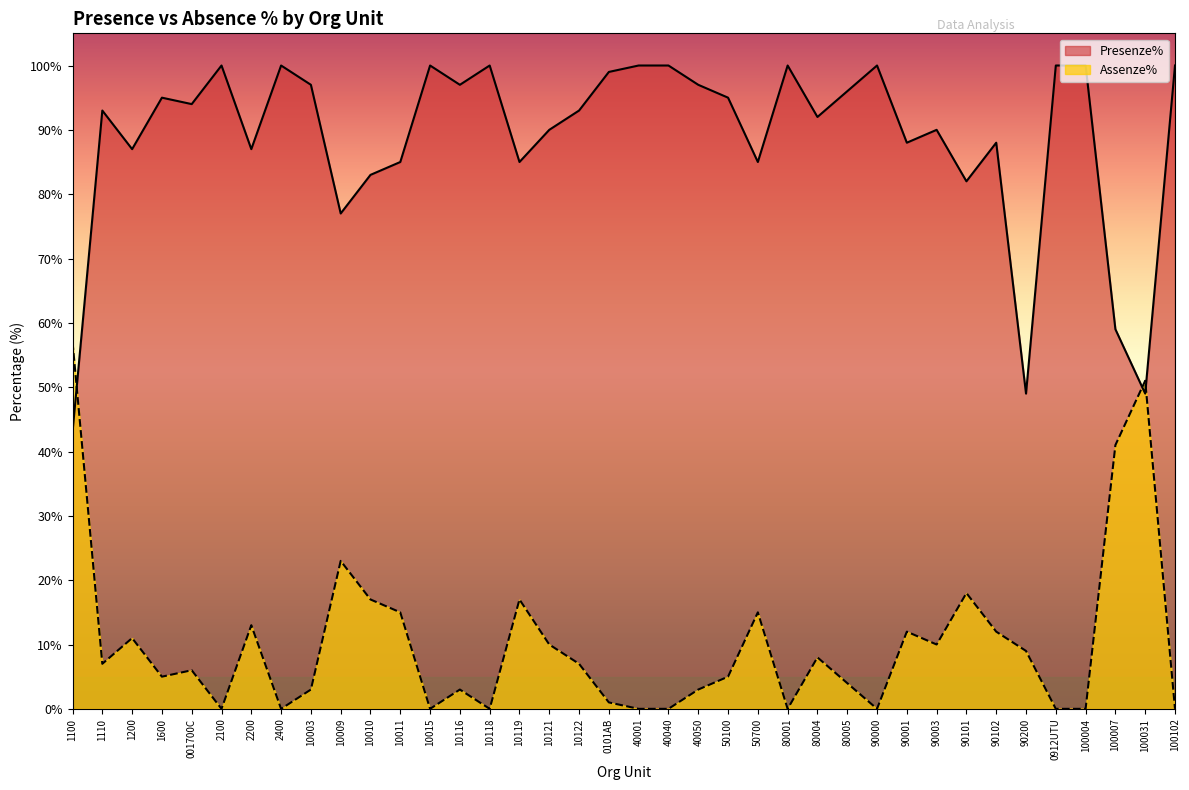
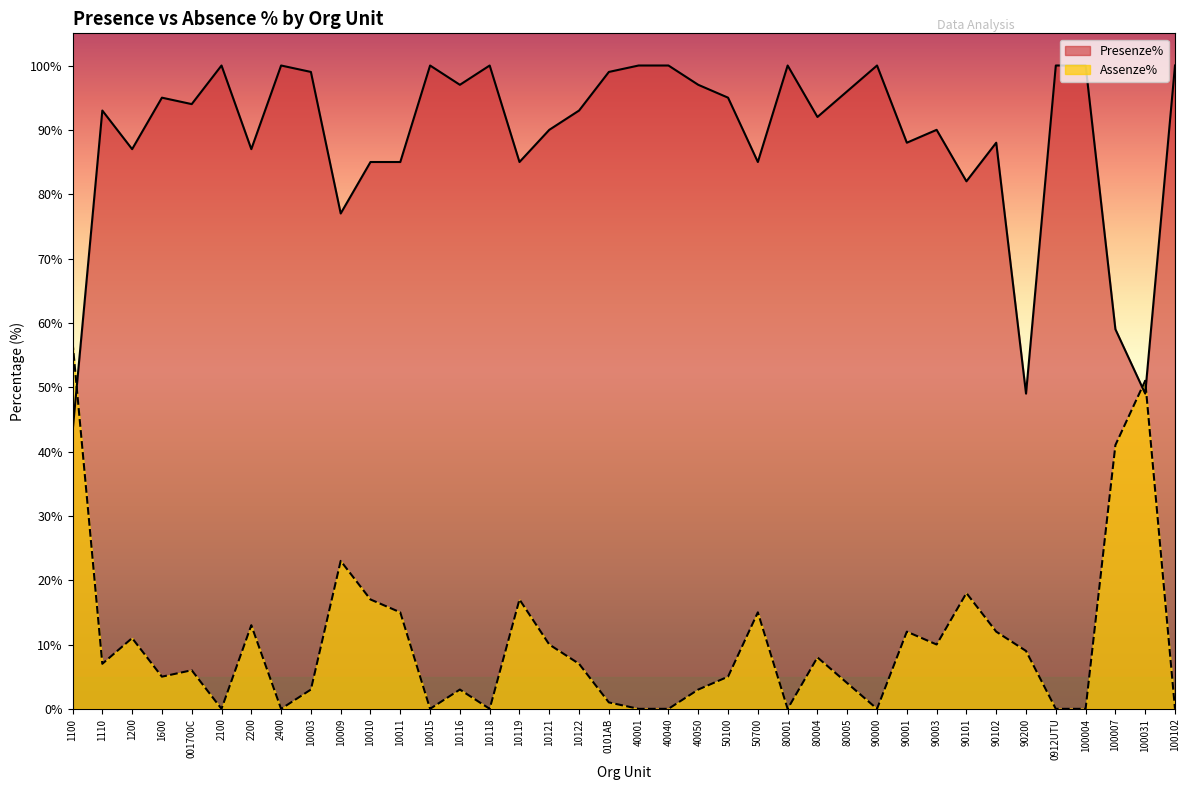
Presenze%, 10003: 97% -> 99%
Presenze%, 10010: 83% -> 85%
